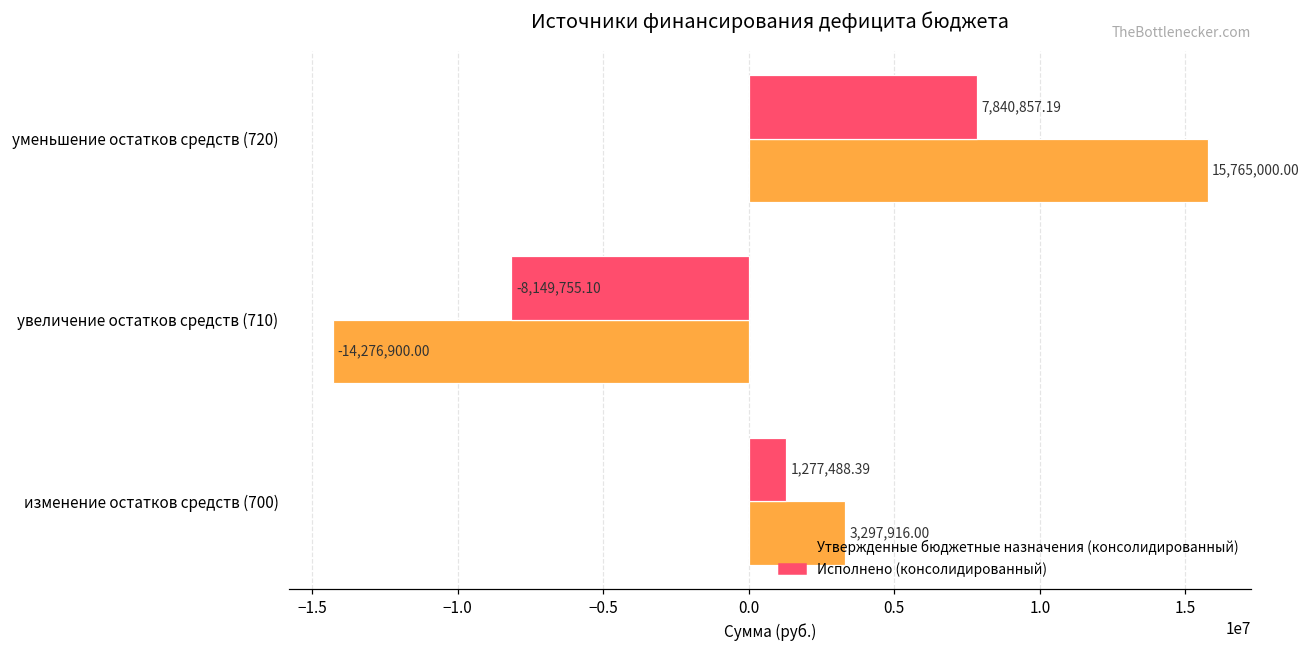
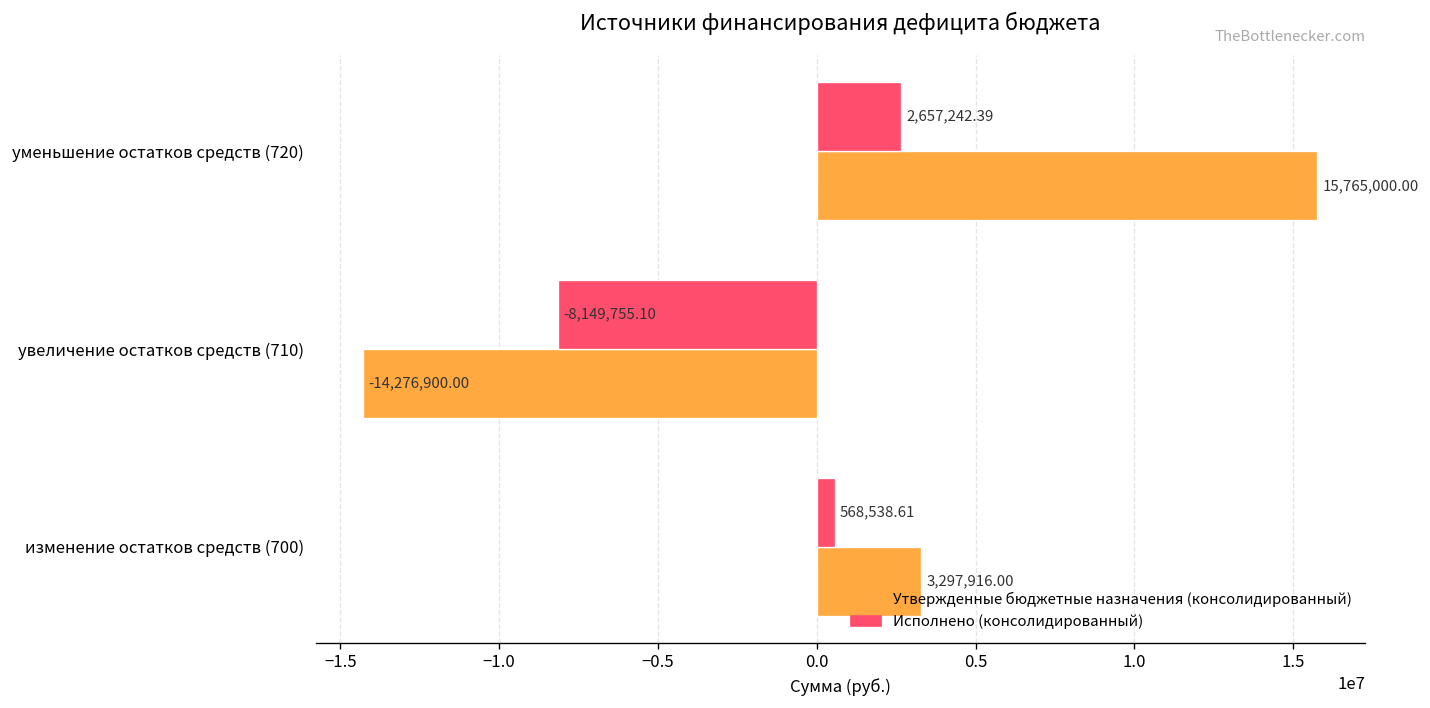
Исполнено (консолидированный), уменьшение остатков средств (720): 7,840,857.19 -> 2,657,242.39
Исполнено (консолидированный), изменение остатков средств (700): 1,277,488.39 -> 568,538.61
